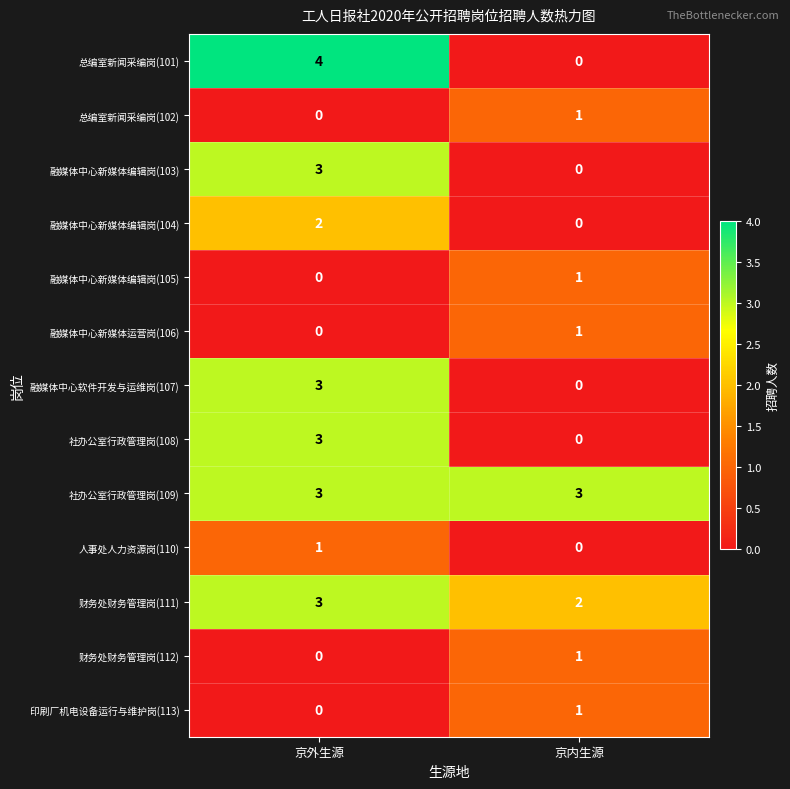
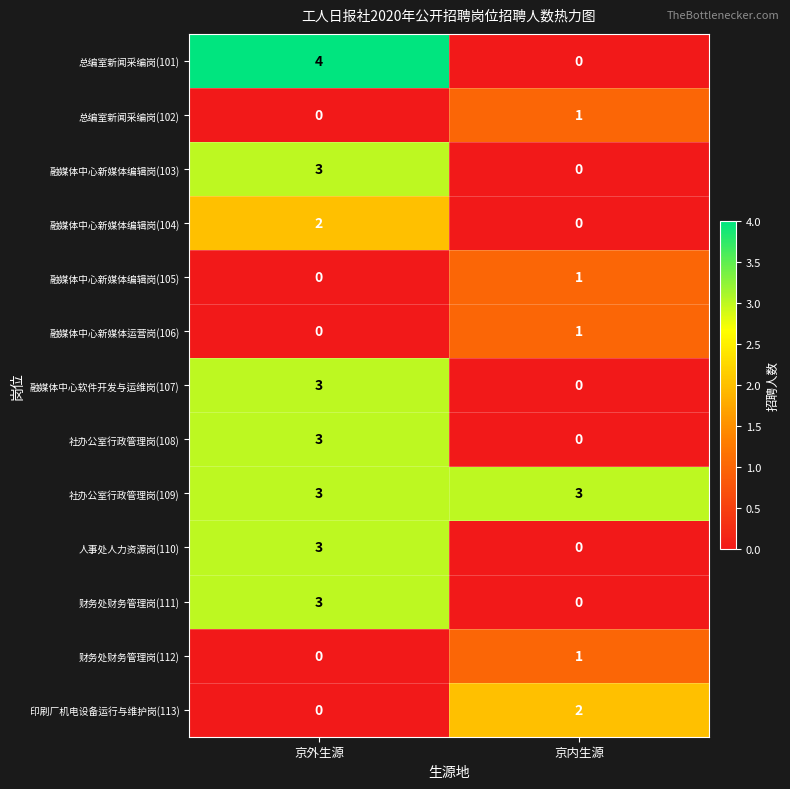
人事处人力资源岗(110), 京外生源: 1 -> 3
财务处财务管理岗(111), 京内生源: 2 -> 0
印刷厂机电设备运行与维护岗(113), 京内生源: 1 -> 2
